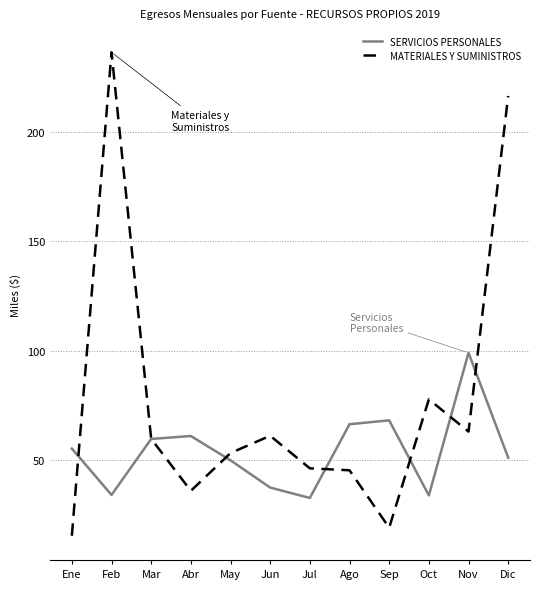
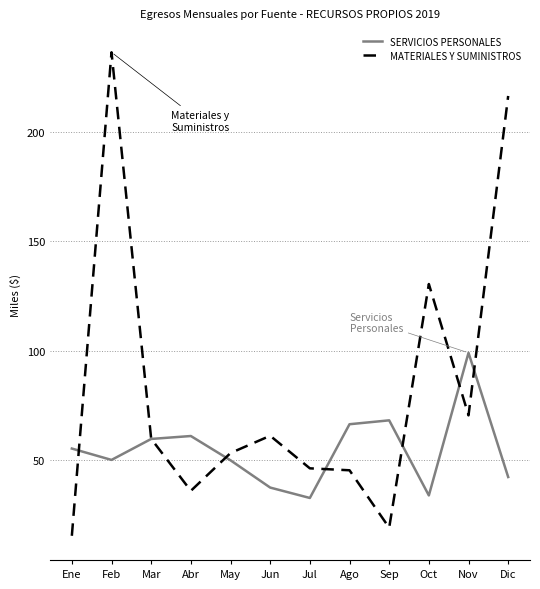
SERVICIOS PERSONALES, Feb: 34 -> 50
MATERIALES Y SUMINISTROS, Oct: 78 -> 130
MATERIALES Y SUMINISTROS, Nov: 63 -> 70
SERVICIOS PERSONALES, Dic: 51 -> 42
